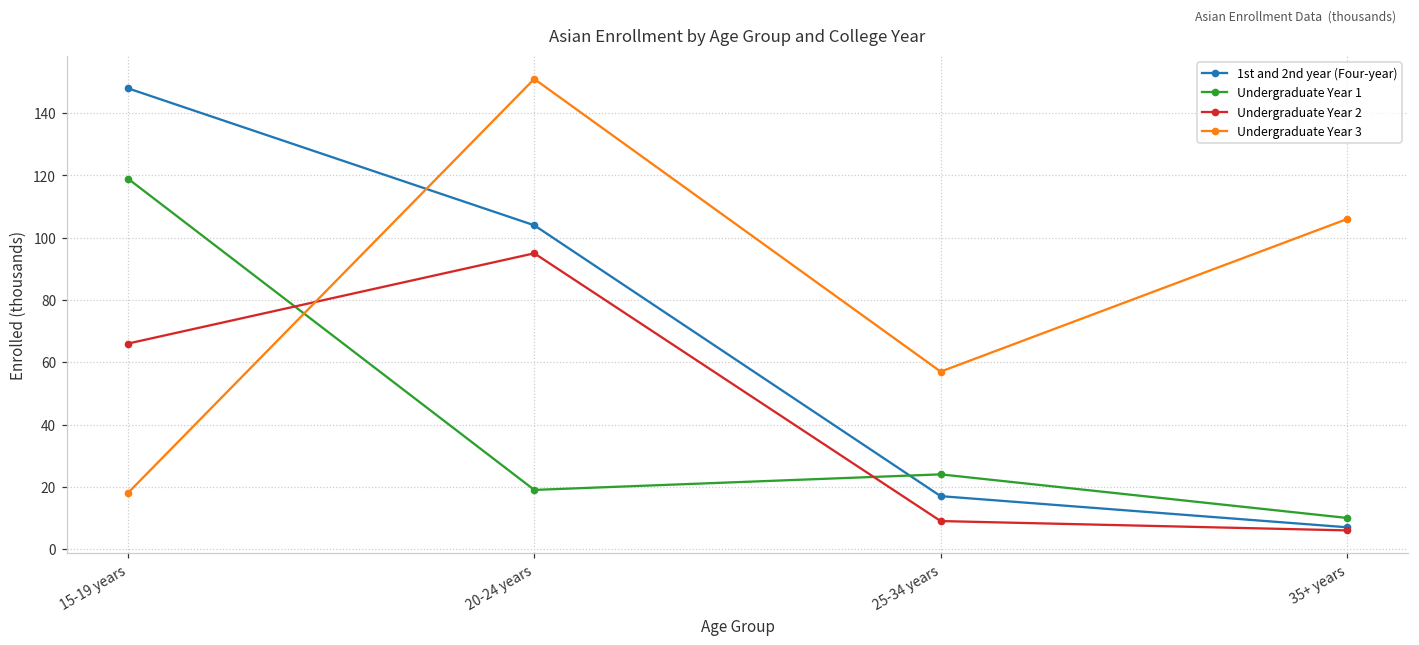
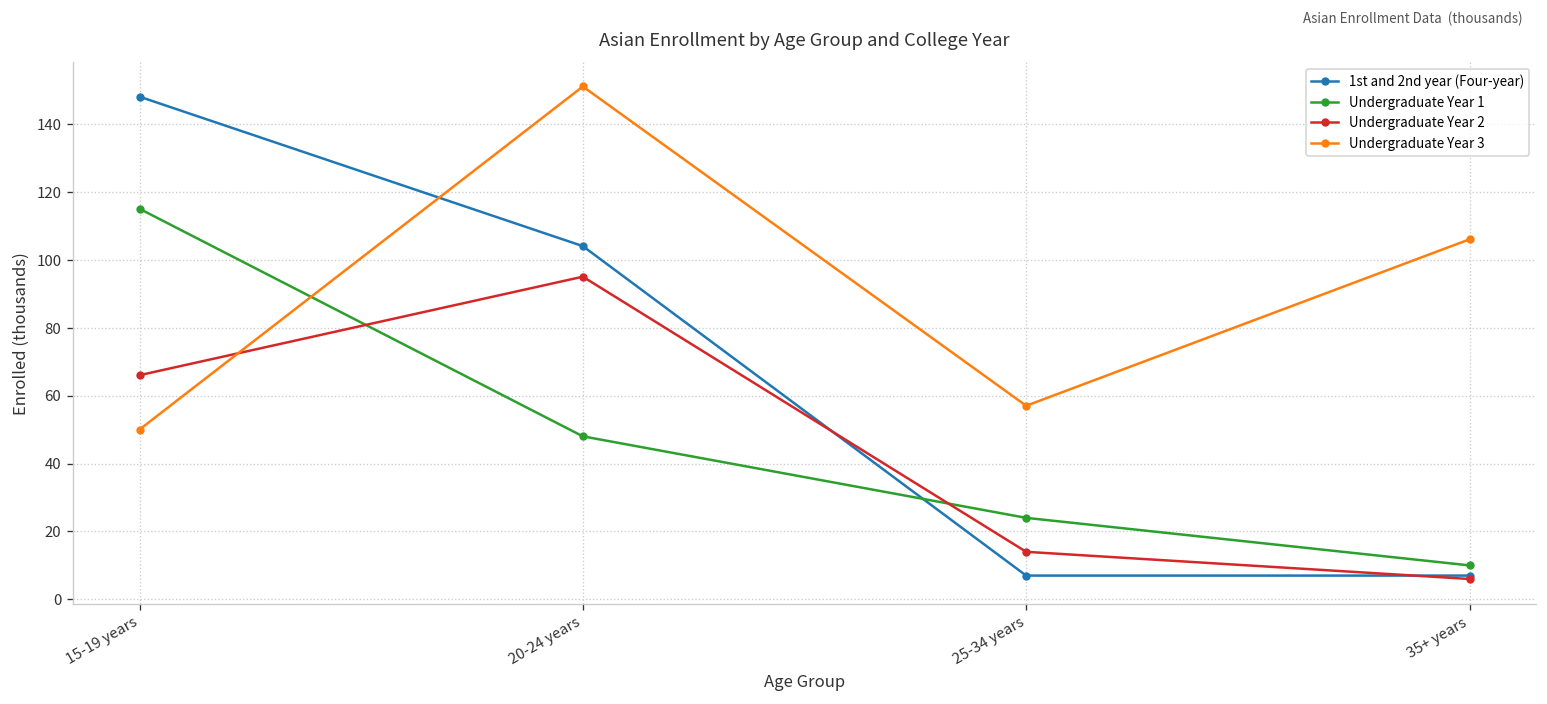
Undergraduate Year 1, 15-19 years: 119 -> 115
Undergraduate Year 3, 15-19 years: 18 -> 50
Undergraduate Year 1, 20-24 years: 19 -> 48
1st and 2nd year (Four-year), 25-34 years: 17 -> 7
Undergraduate Year 2, 25-34 years: 9 -> 14
